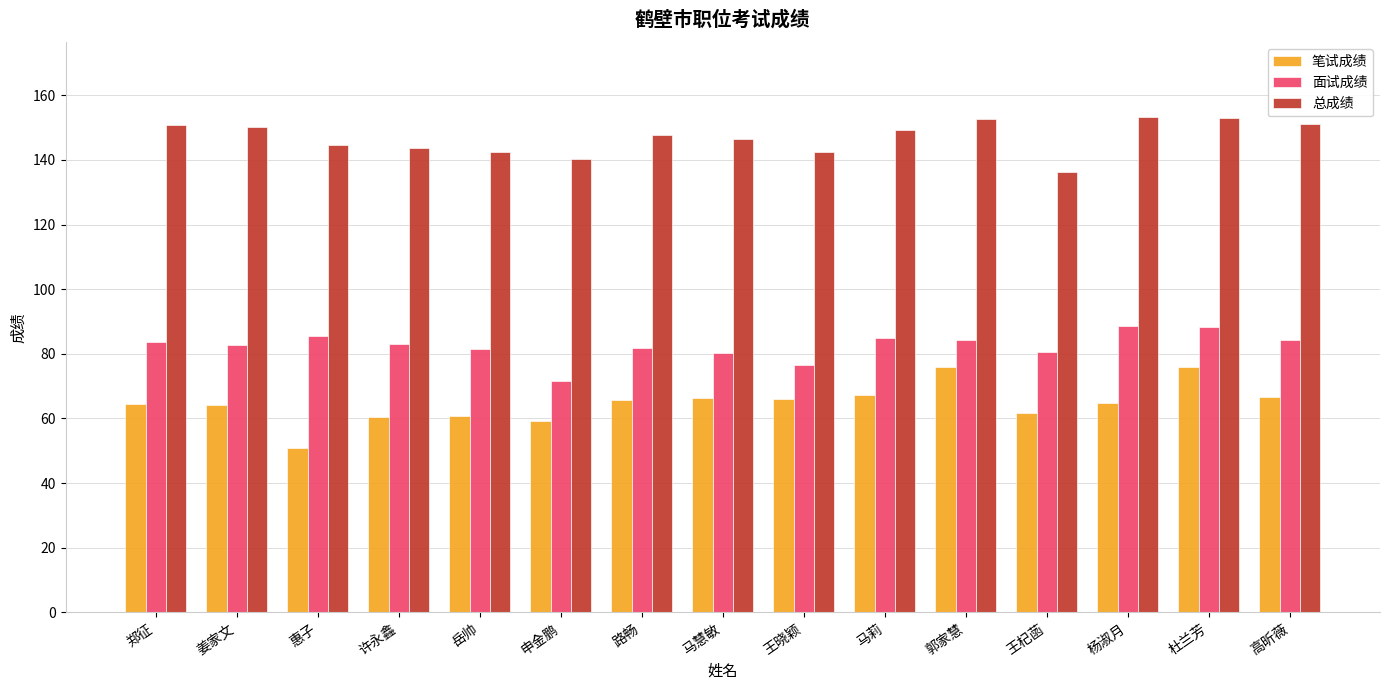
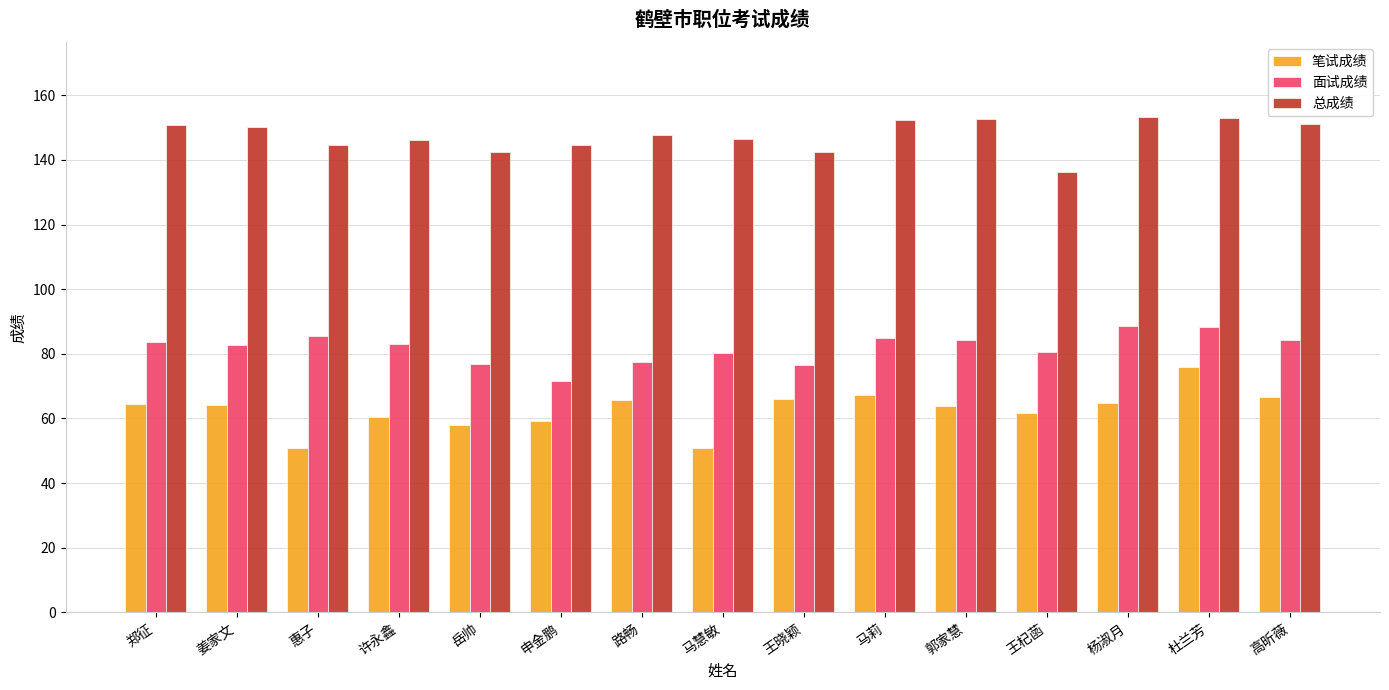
总成绩, 许永鑫: 144 -> 146
笔试成绩, 岳帅: 61 -> 58
面试成绩, 岳帅: 82 -> 77
总成绩, 申金鹏: 140 -> 145
面试成绩, 路畅: 82 -> 77
笔试成绩, 马慧敏: 66 -> 51
总成绩, 马莉: 149 -> 152
笔试成绩, 郭家慧: 76 -> 64
